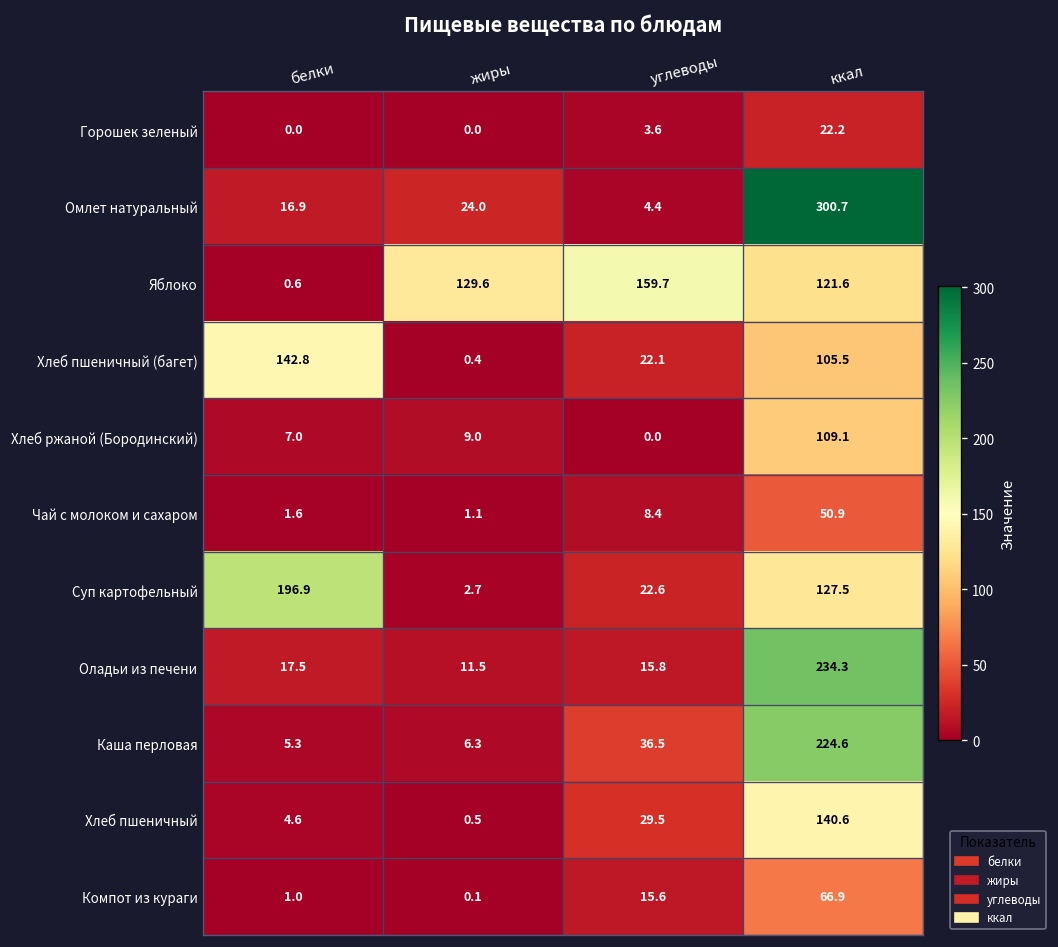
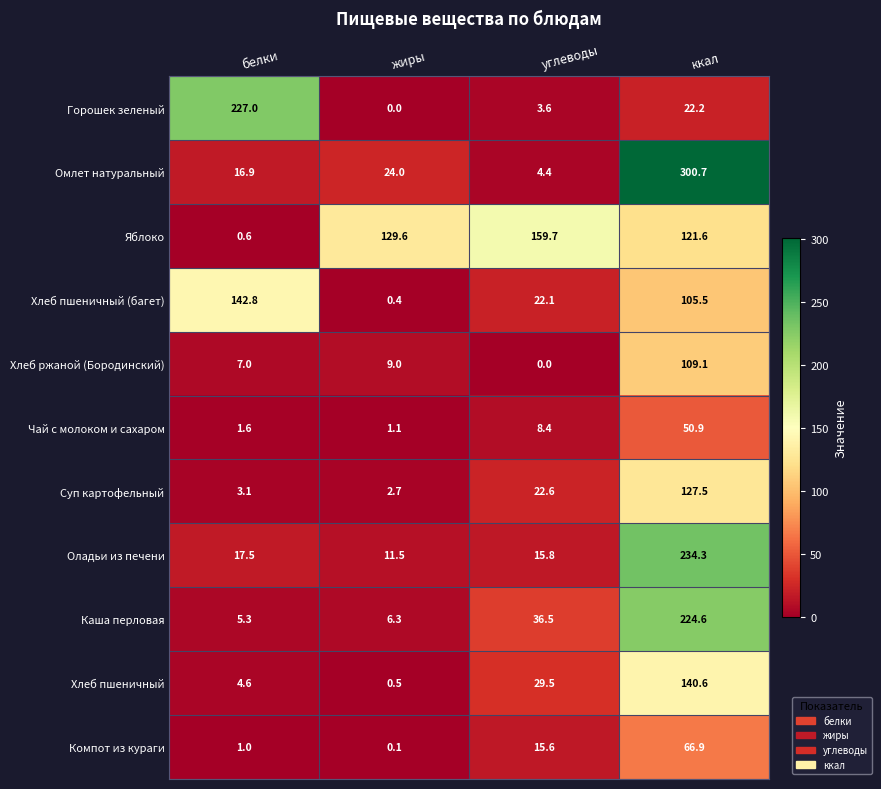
Горошек зеленый, белки: 0.0 -> 227.0
Суп картофельный, белки: 196.9 -> 3.1
